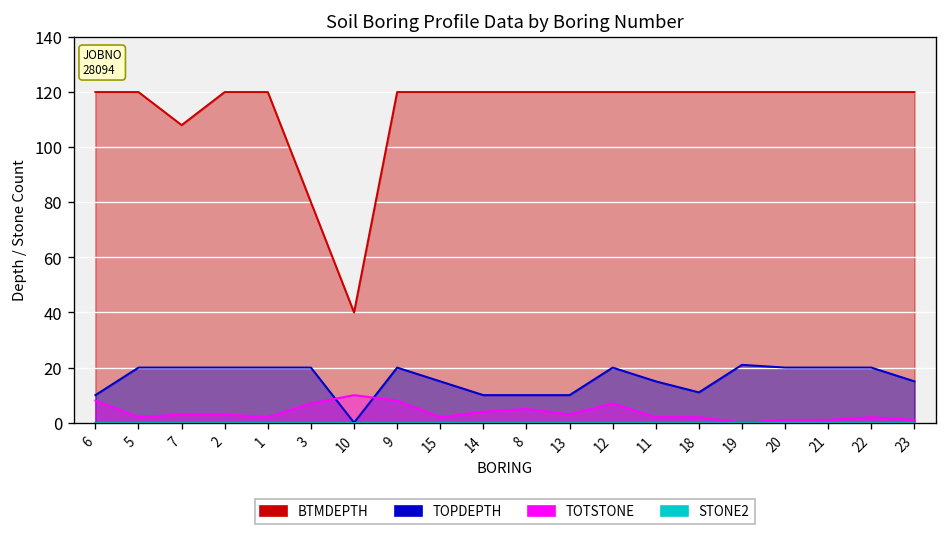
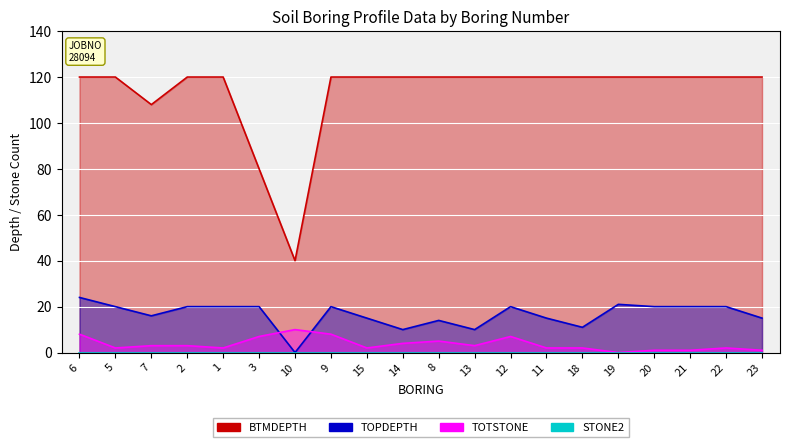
TOPDEPTH, 6: 10 -> 24
TOPDEPTH, 7: 20 -> 16
TOPDEPTH, 8: 10 -> 14
